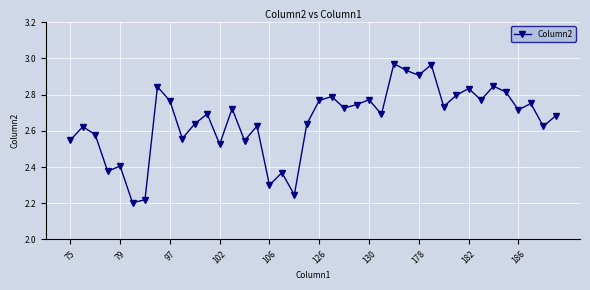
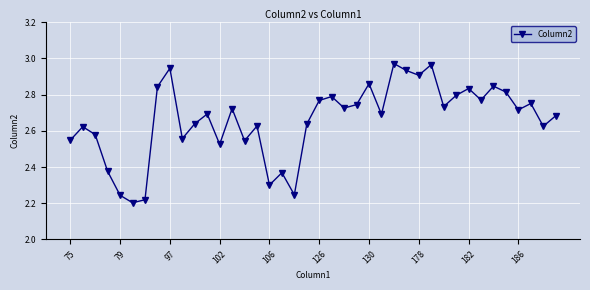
79: 2.41 -> 2.24
97: 2.77 -> 2.95
130: 2.77 -> 2.86
